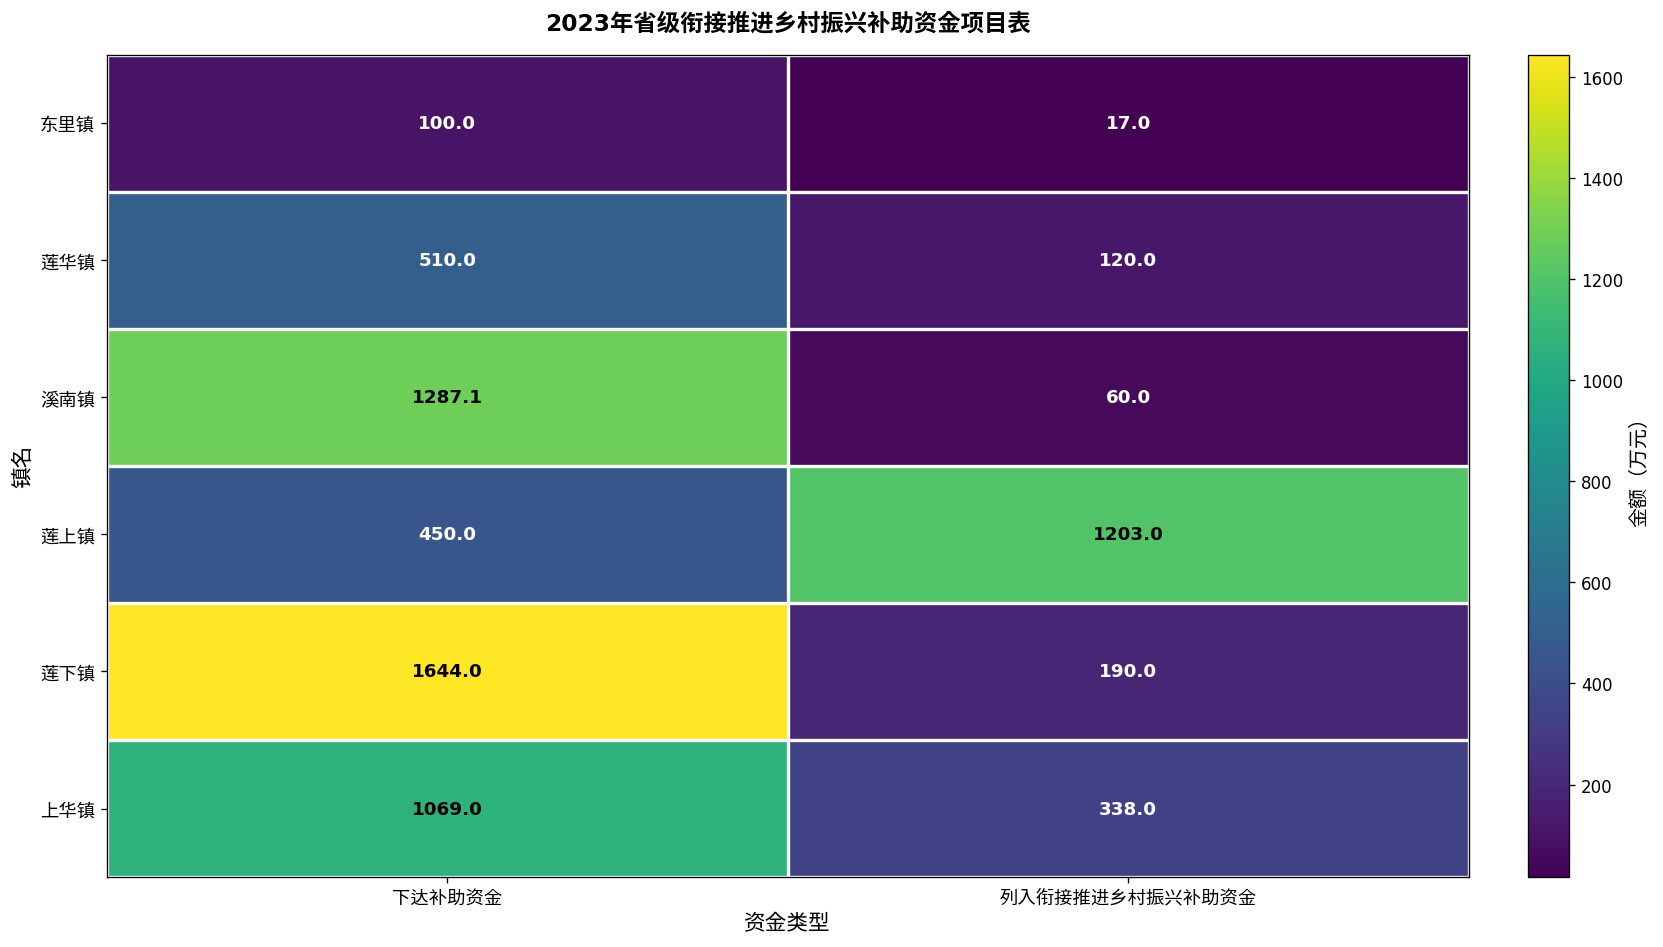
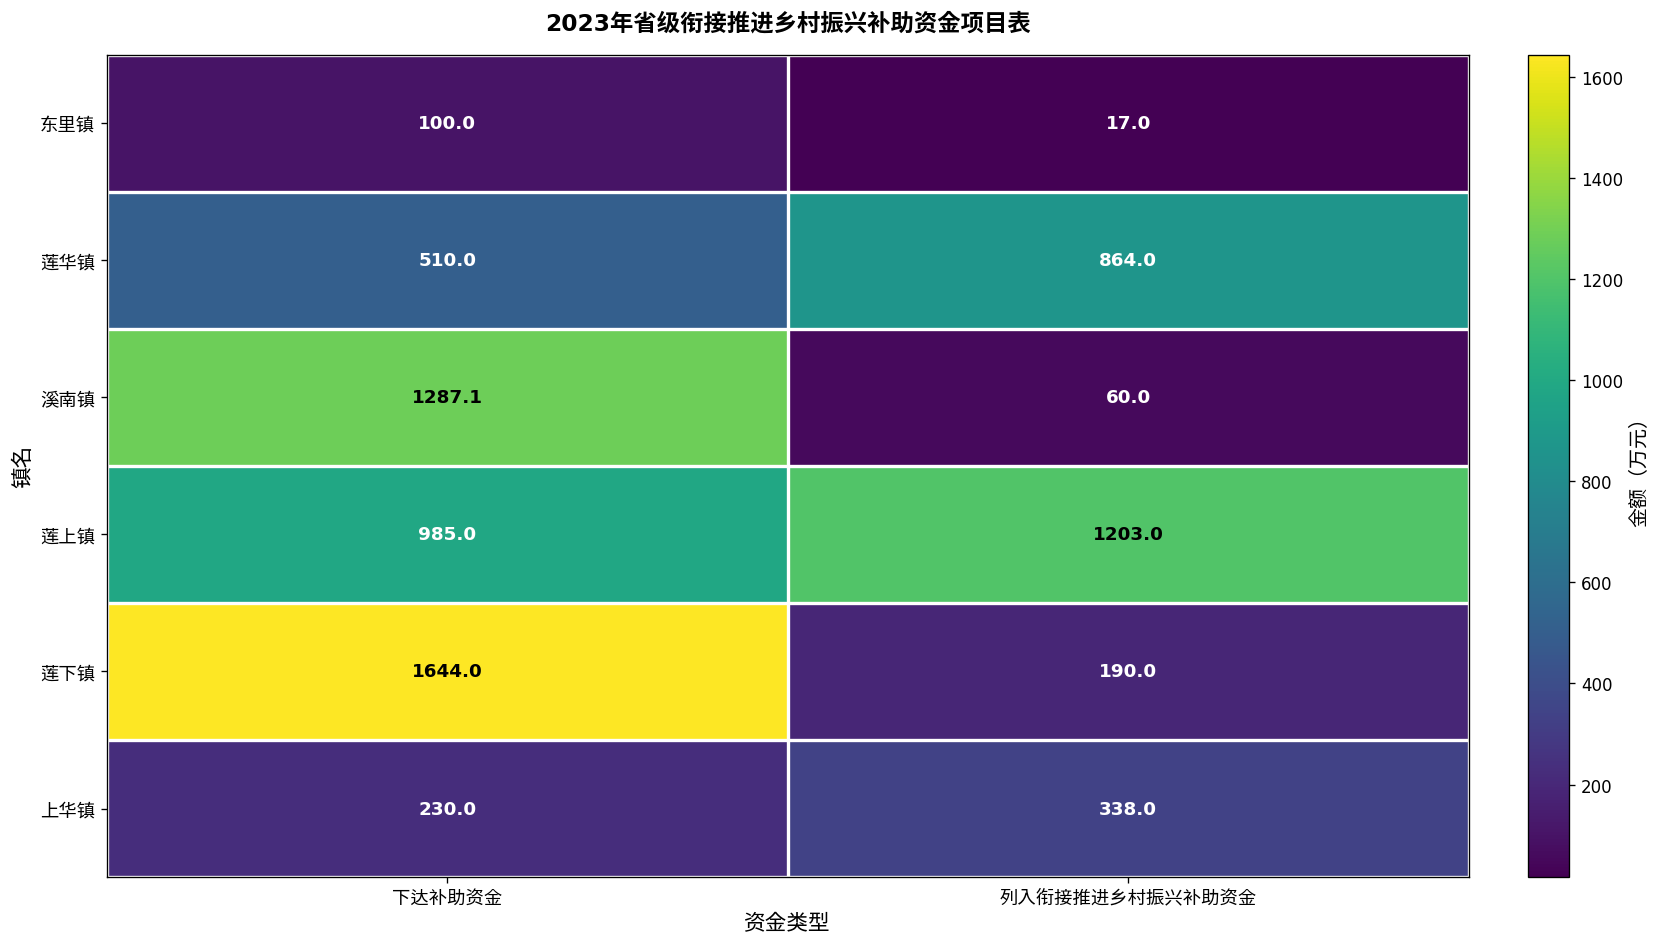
莲华镇, 列入衔接推进乡村振兴补助资金: 120.0 -> 864.0
莲上镇, 下达补助资金: 450.0 -> 985.0
上华镇, 下达补助资金: 1069.0 -> 230.0
